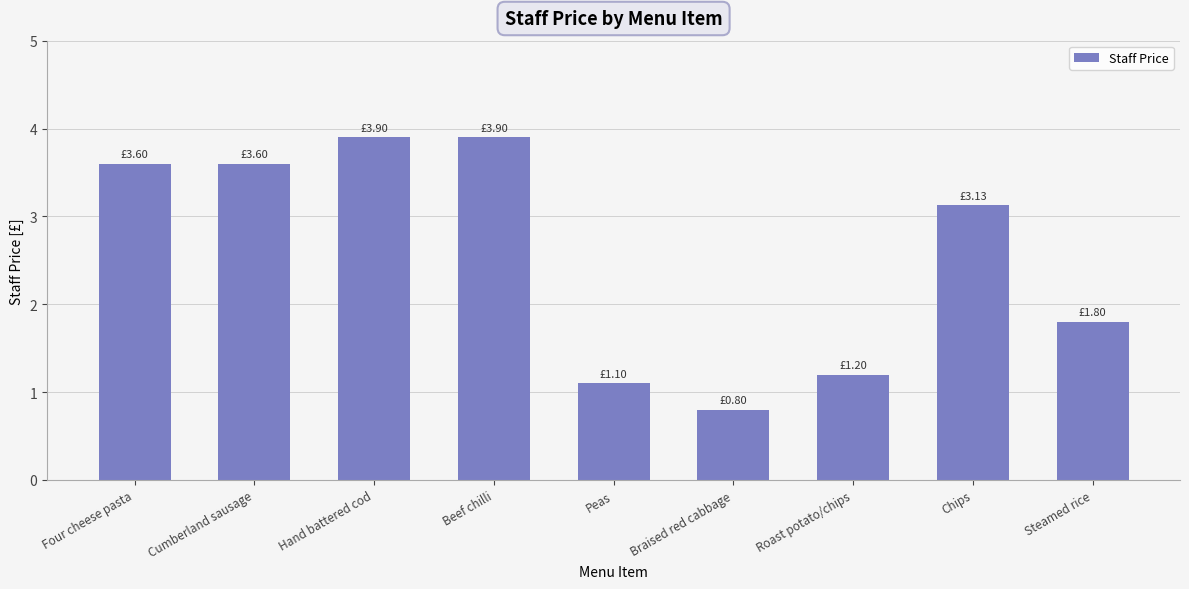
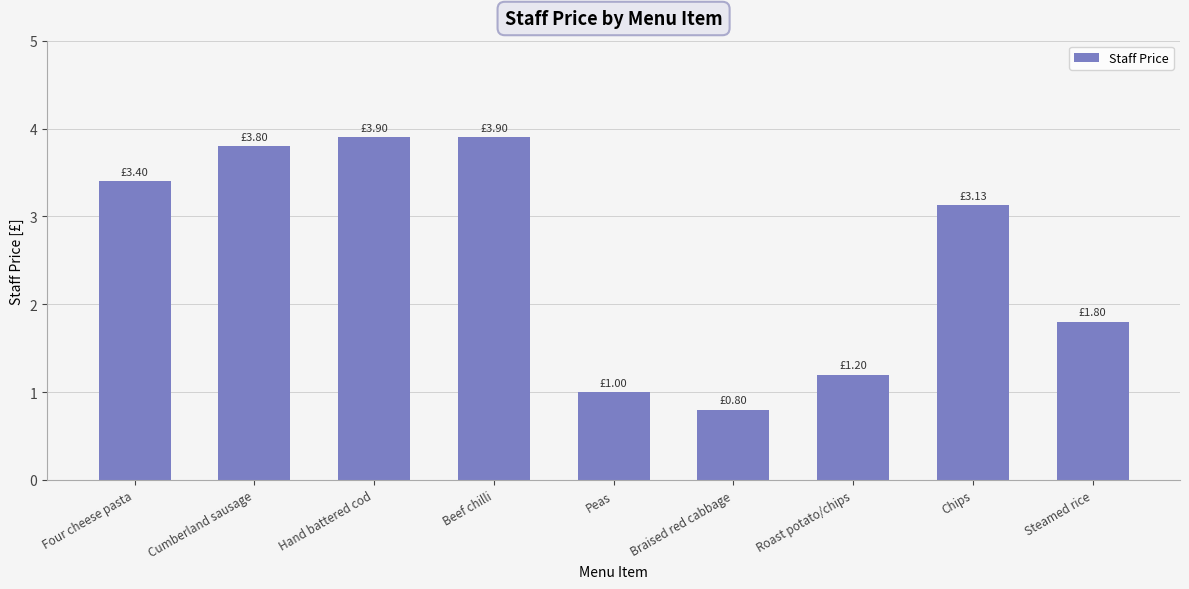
Four cheese pasta: £3.60 -> £3.40
Cumberland sausage: £3.60 -> £3.80
Peas: £1.10 -> £1.00
